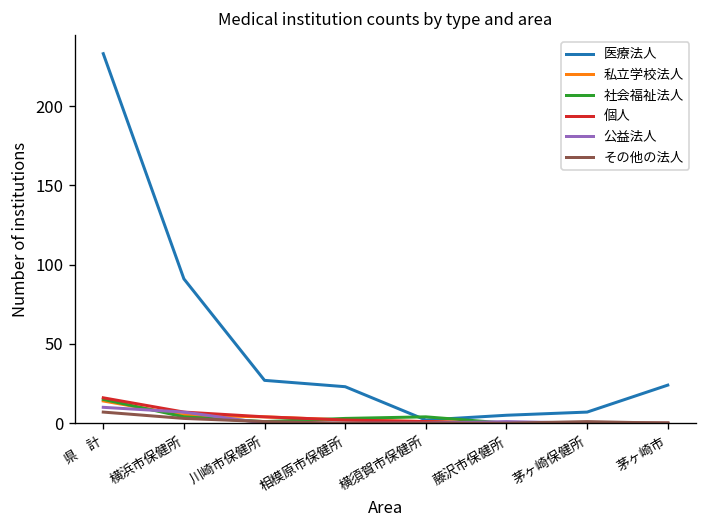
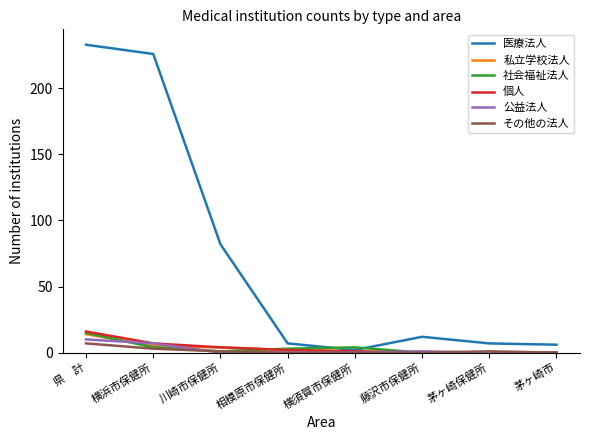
医療法人, 横浜市保健所: 91 -> 226
医療法人, 川崎市保健所: 27 -> 82
医療法人, 相模原市保健所: 23 -> 7
医療法人, 藤沢市保健所: 5 -> 12
医療法人, 茅ヶ崎市: 24 -> 6
